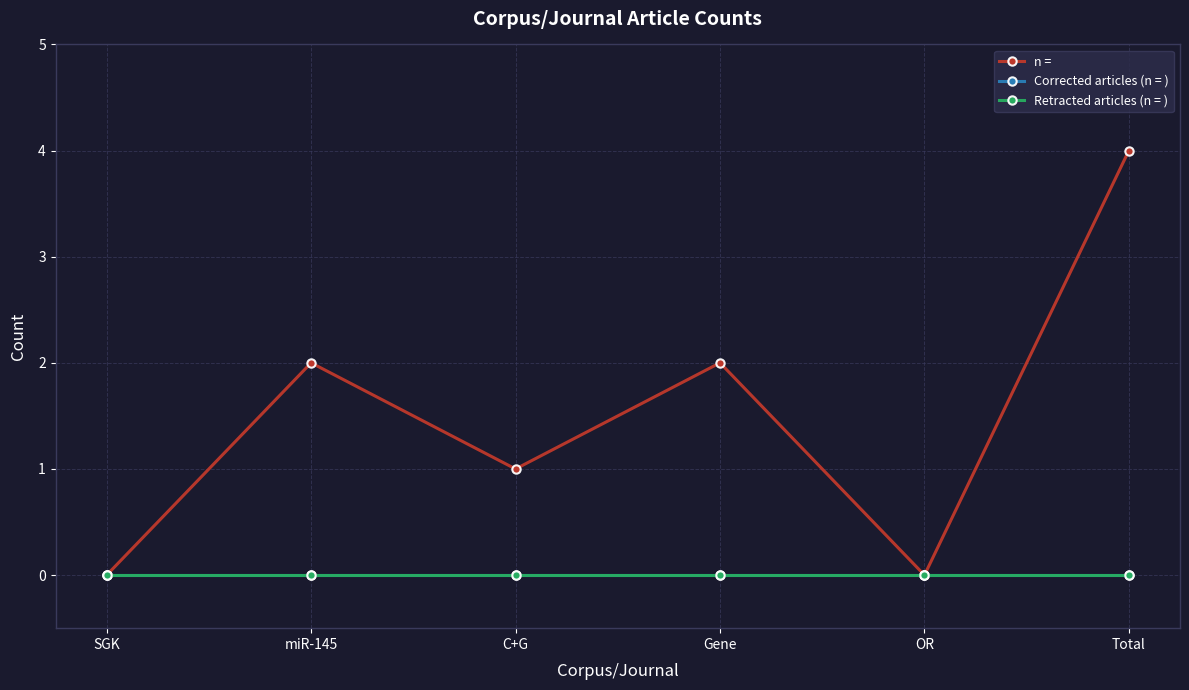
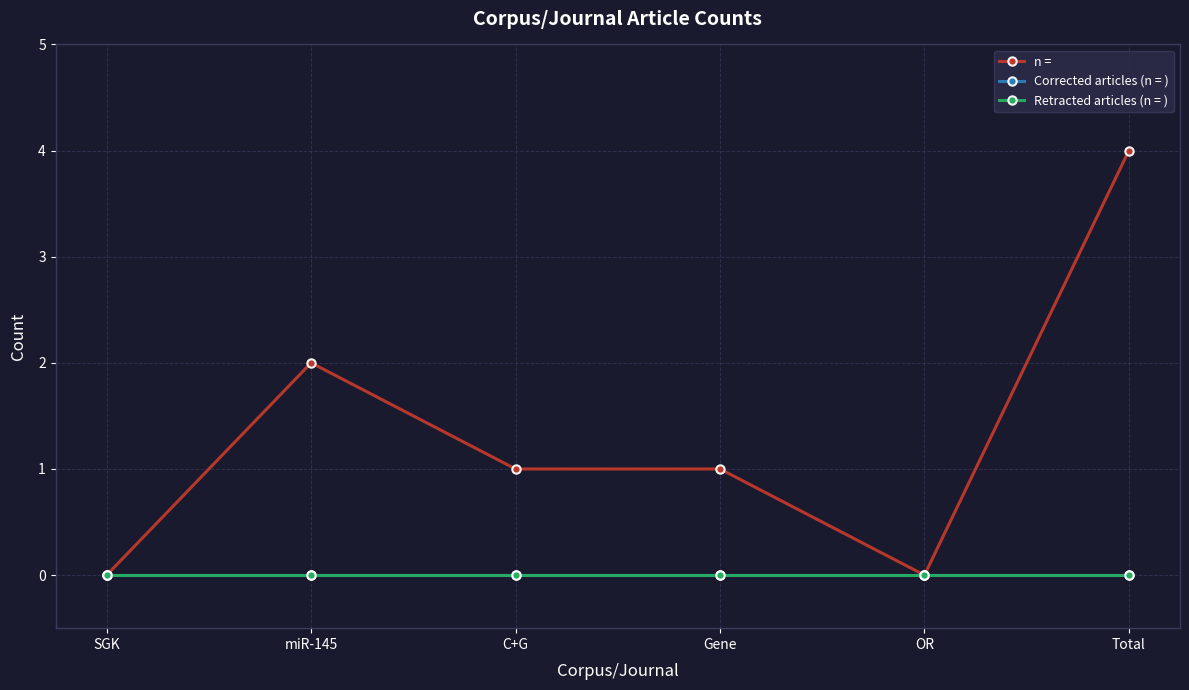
n =, Gene: 2 -> 1
